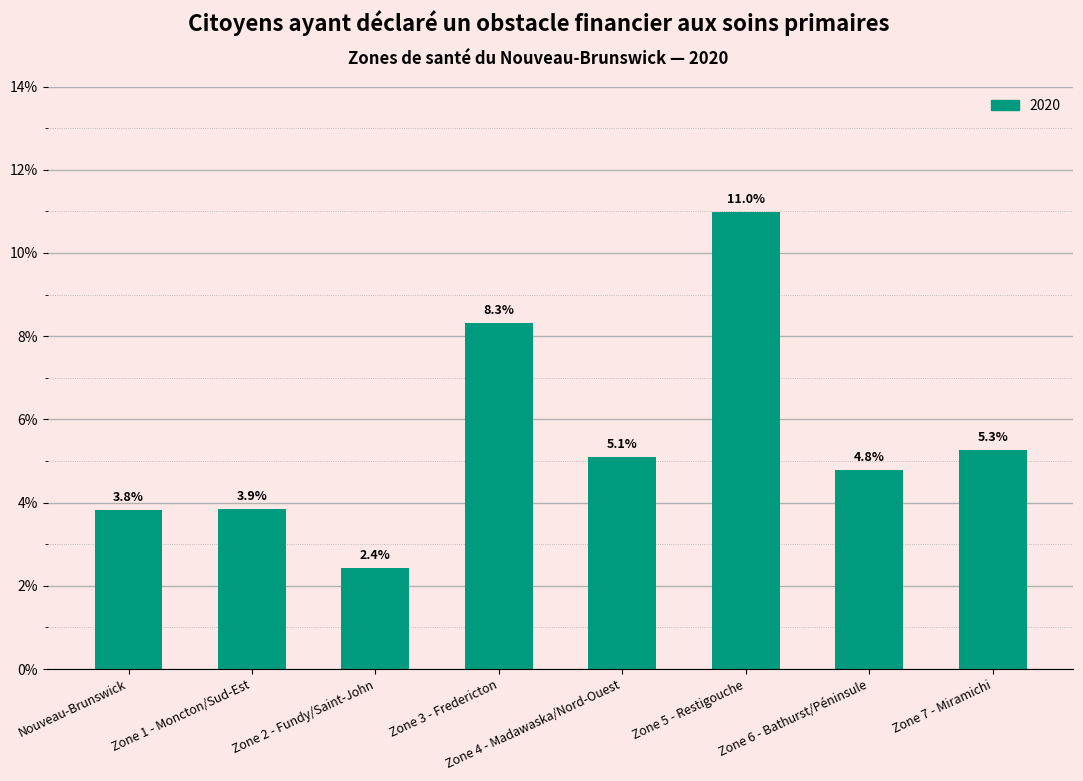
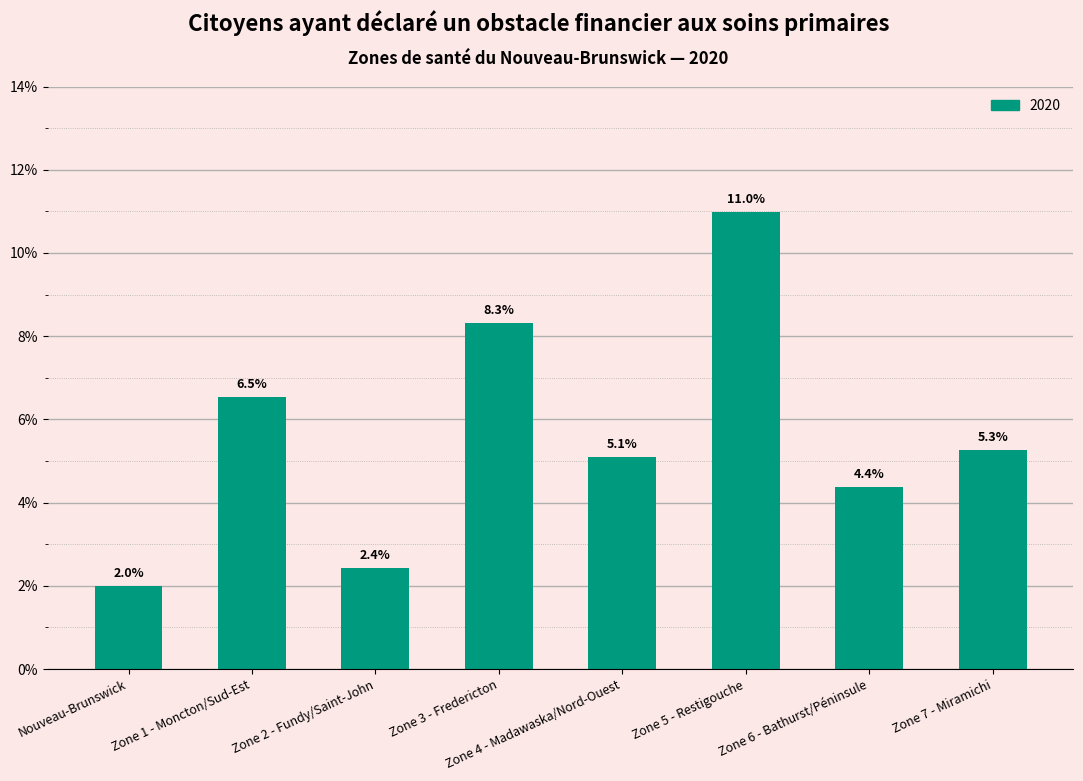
Nouveau-Brunswick: 3.8% -> 2.0%
Zone 1 - Moncton/Sud-Est: 3.9% -> 6.5%
Zone 6 - Bathurst/Péninsule: 4.8% -> 4.4%
